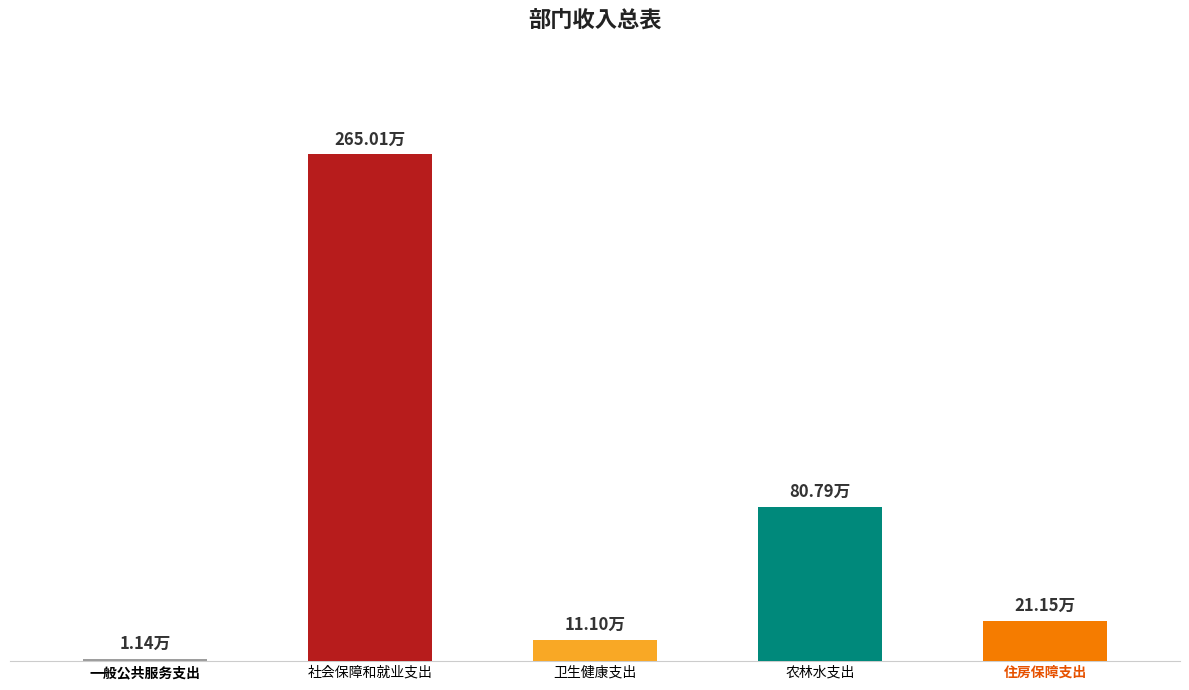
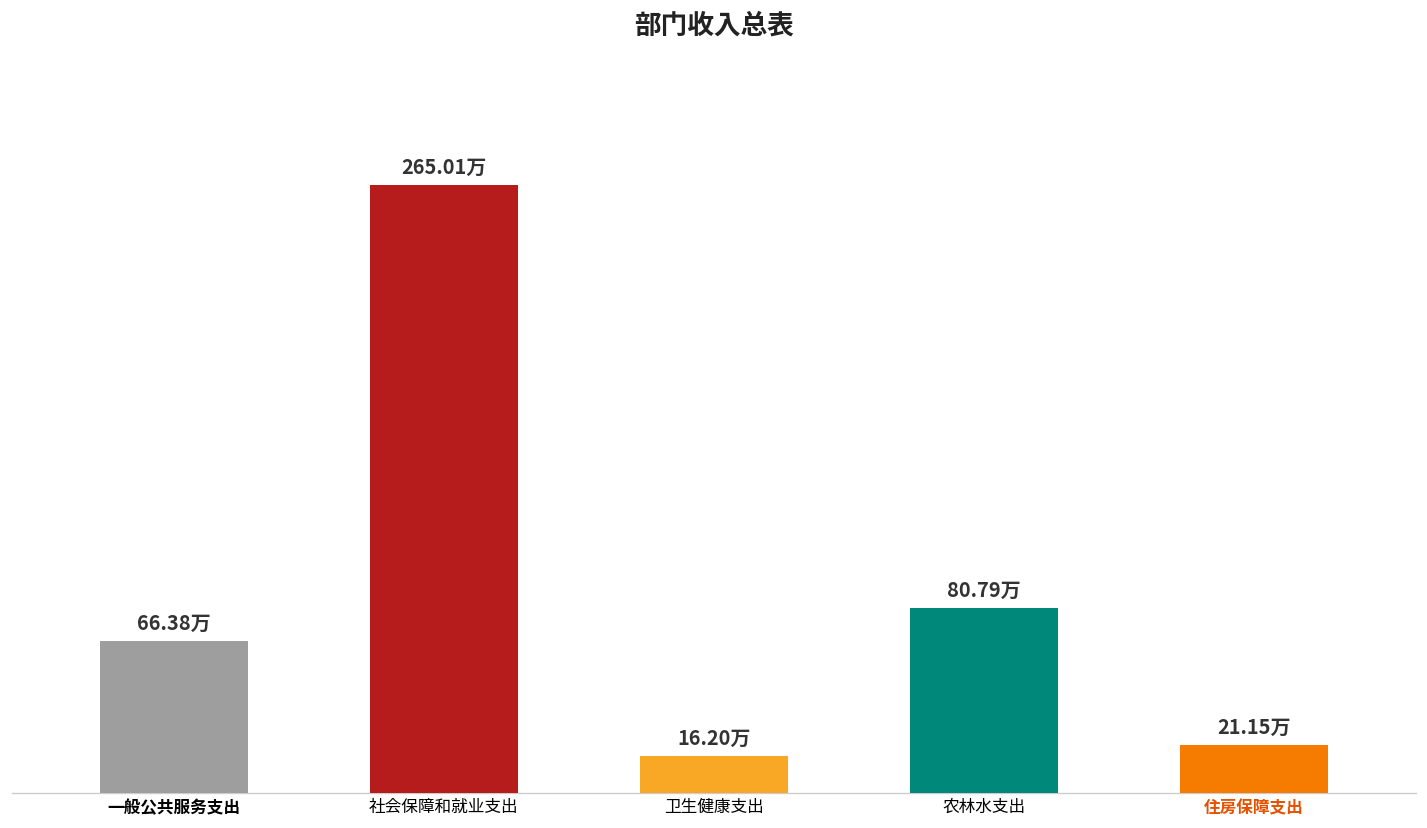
一般公共服务支出: 1.14万 -> 66.38万
卫生健康支出: 11.10万 -> 16.20万
